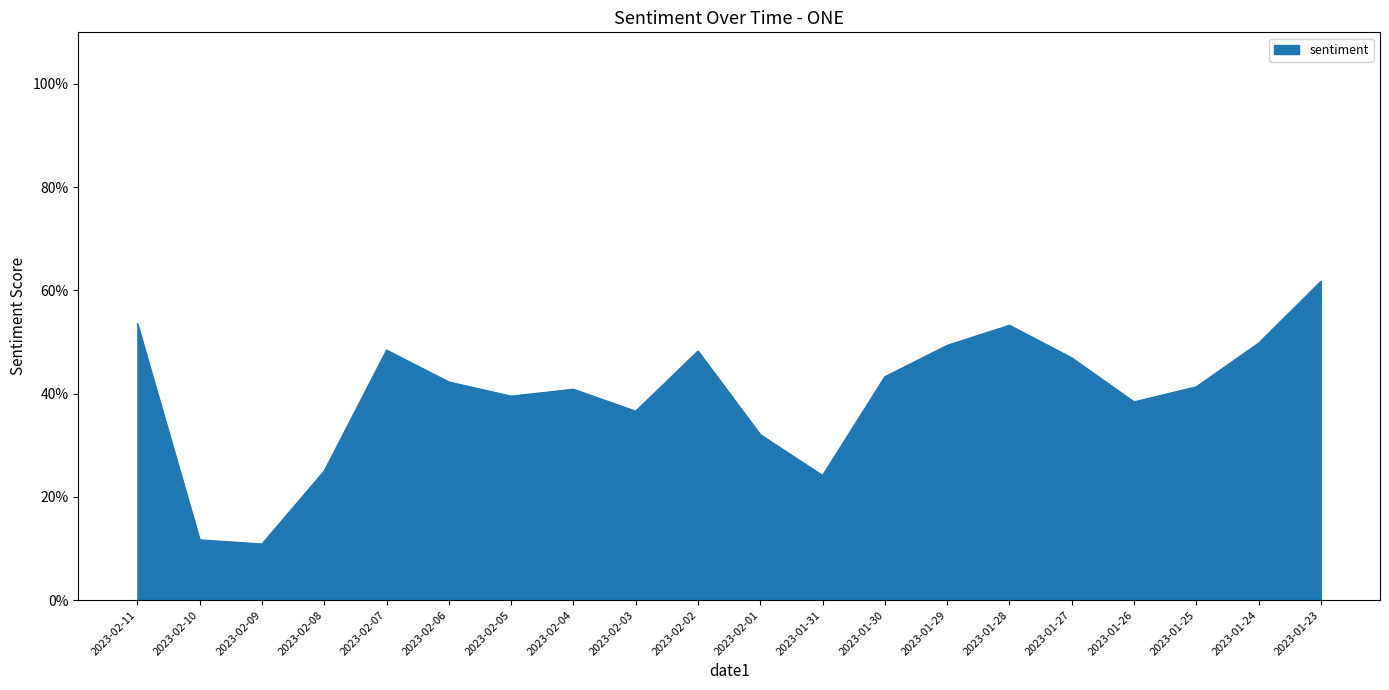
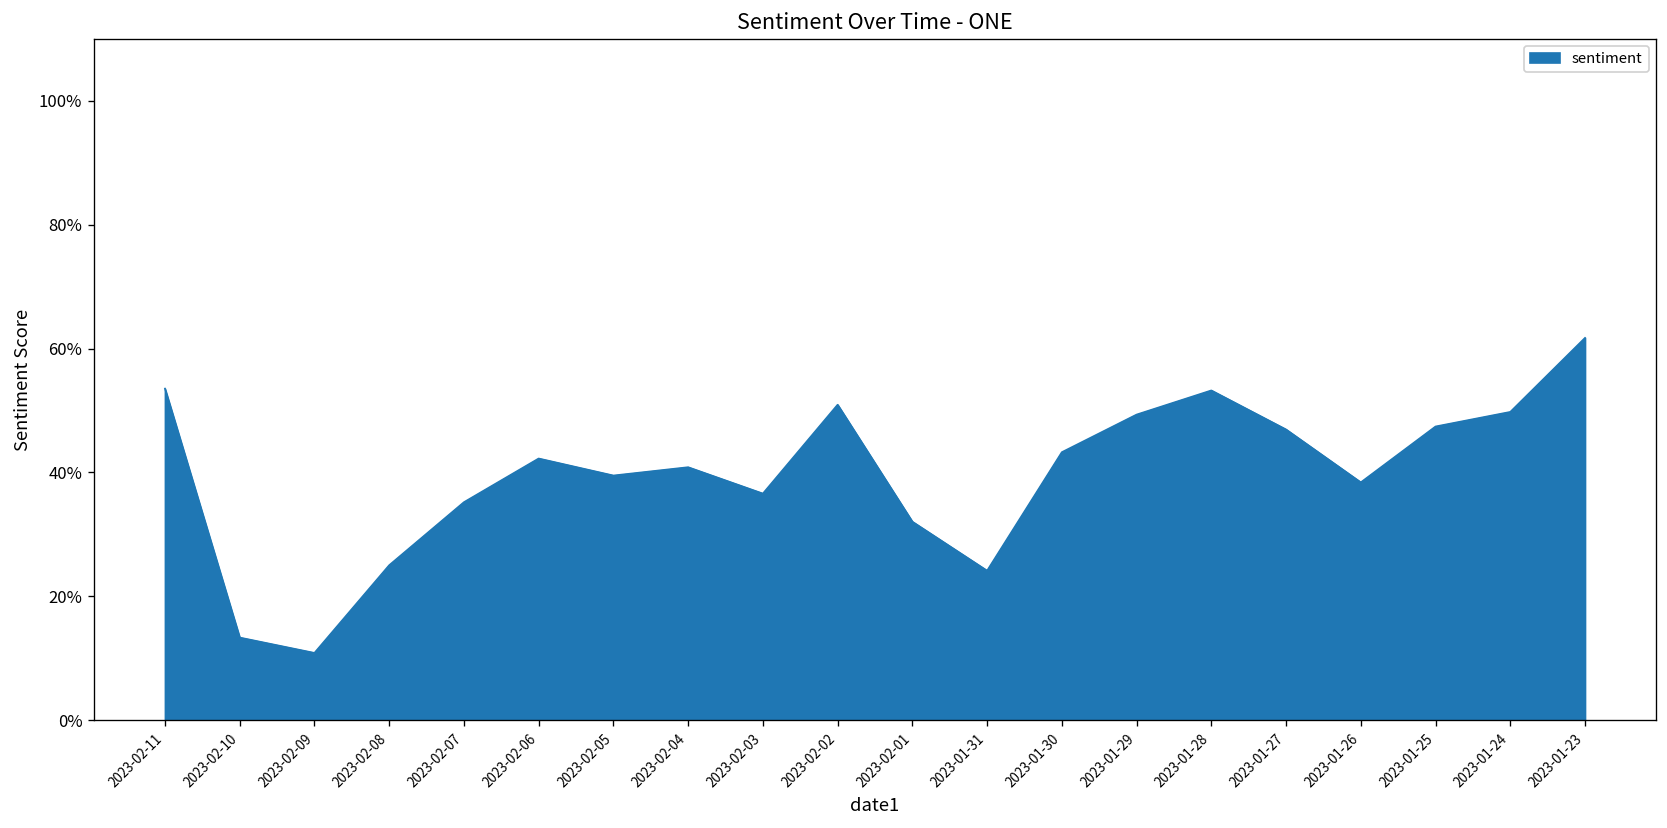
2023-02-10: 12% -> 13%
2023-02-07: 48% -> 35%
2023-02-02: 48% -> 51%
2023-01-25: 41% -> 47%
